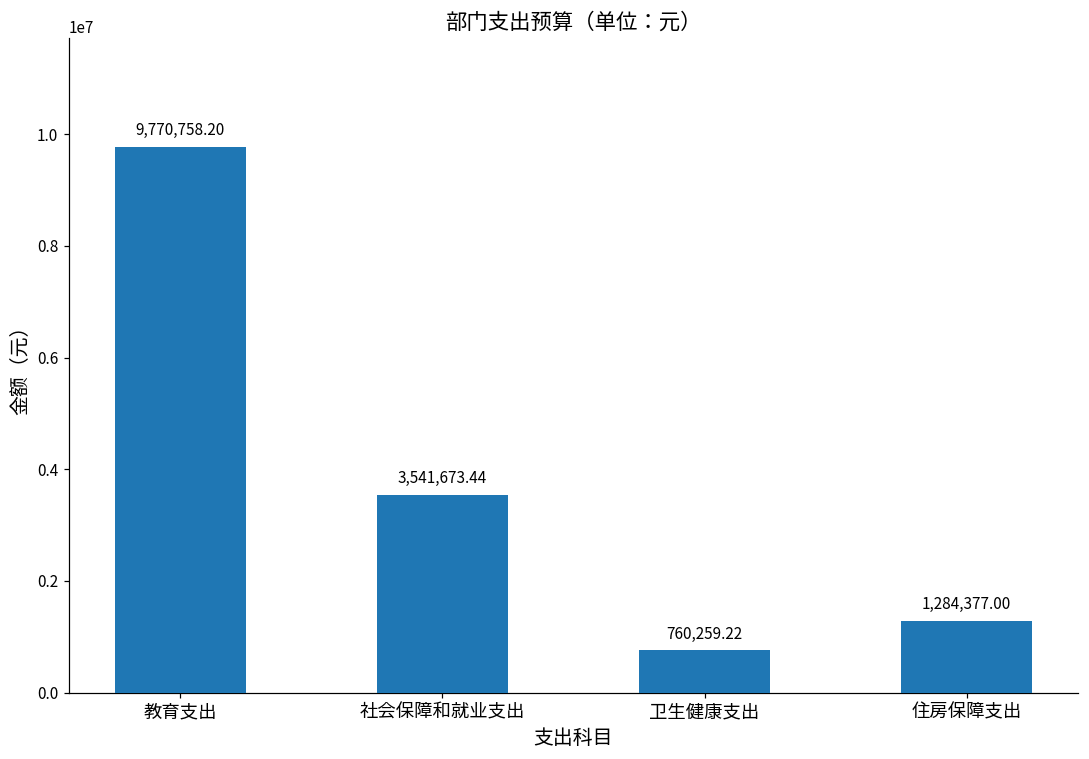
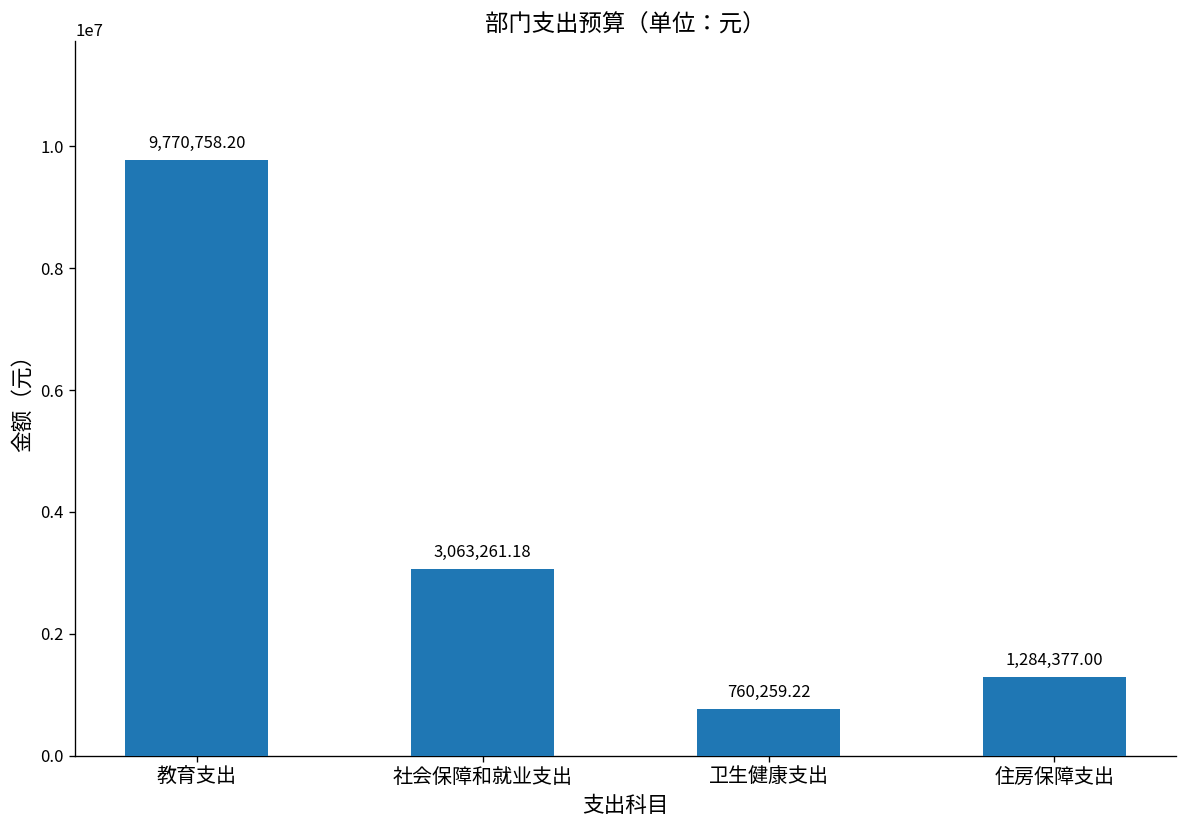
社会保障和就业支出: 3,541,673.44 -> 3,063,261.18
